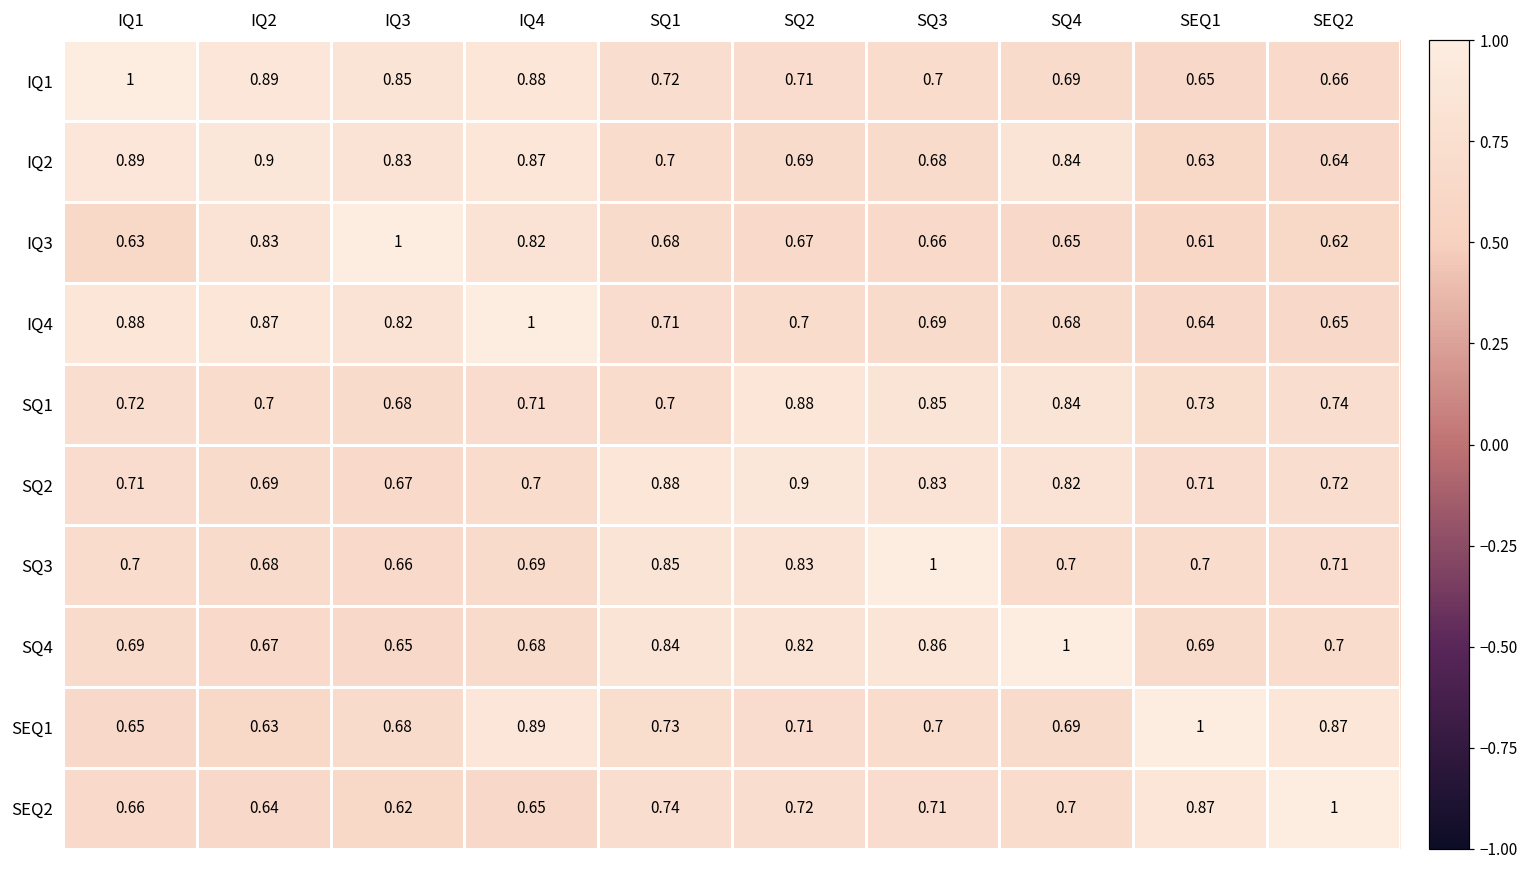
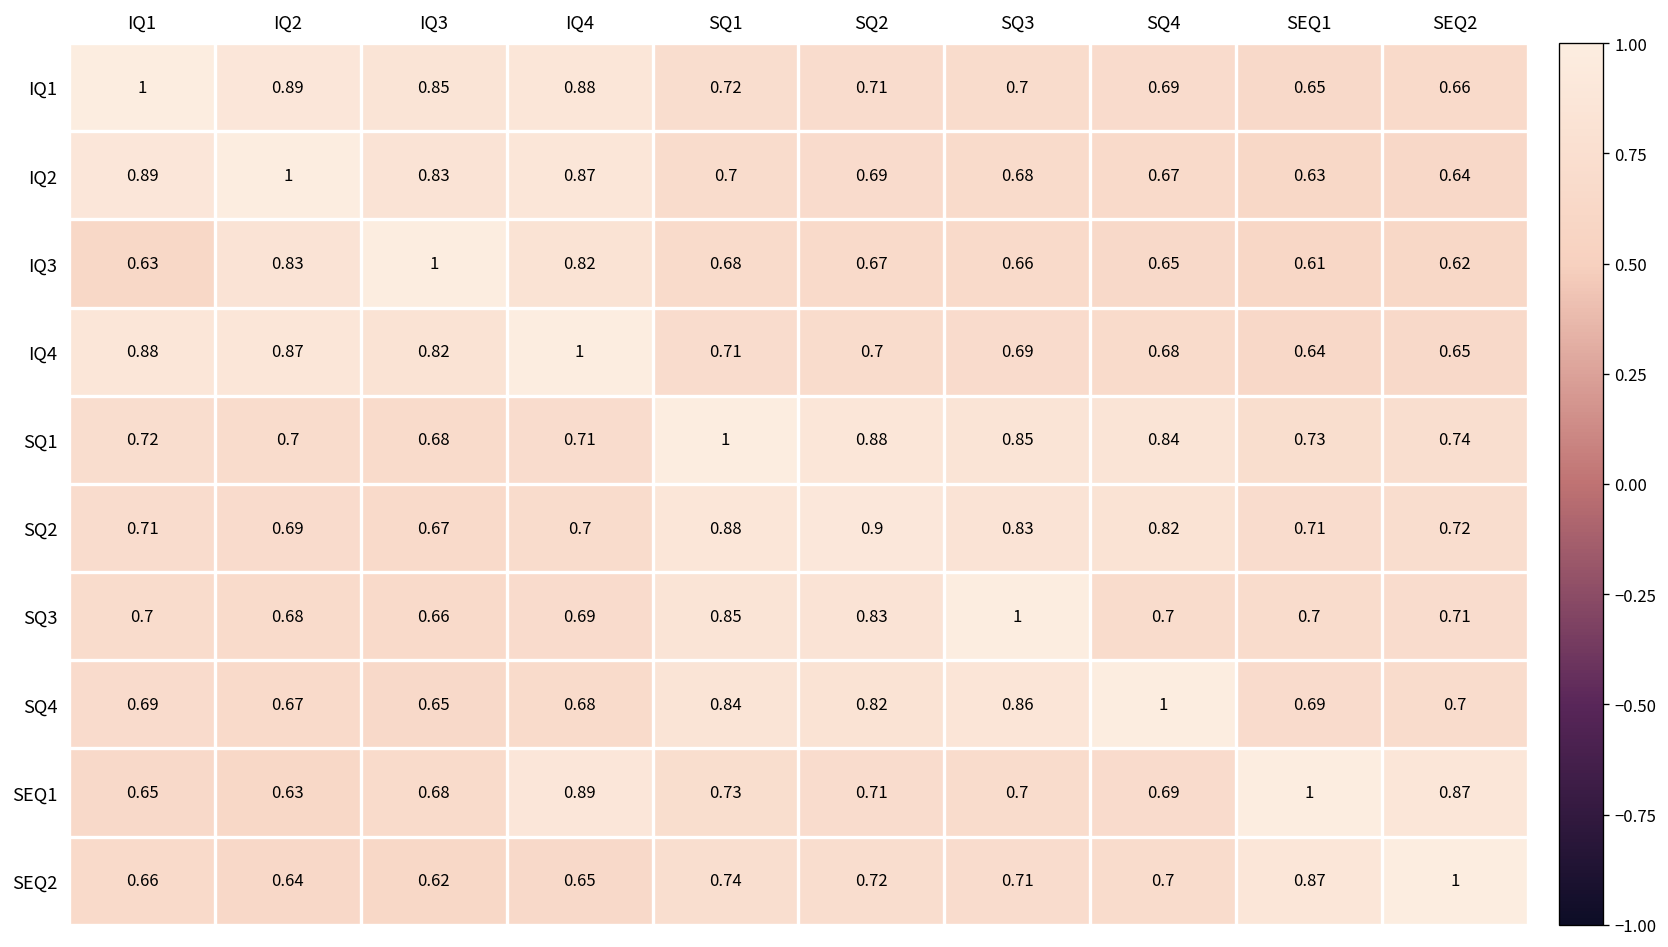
IQ2, IQ2: 0.9 -> 1
IQ2, SQ4: 0.84 -> 0.67
SQ1, SQ1: 0.7 -> 1
